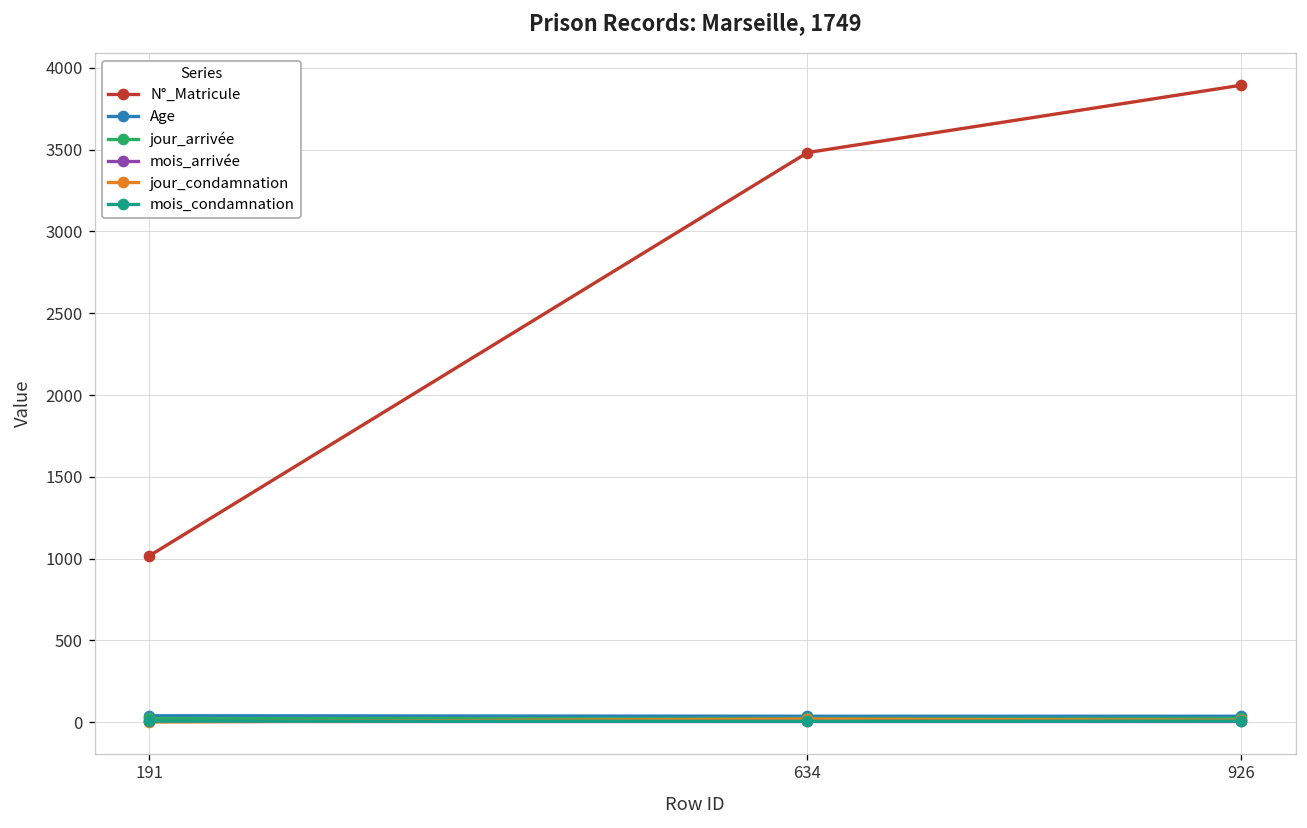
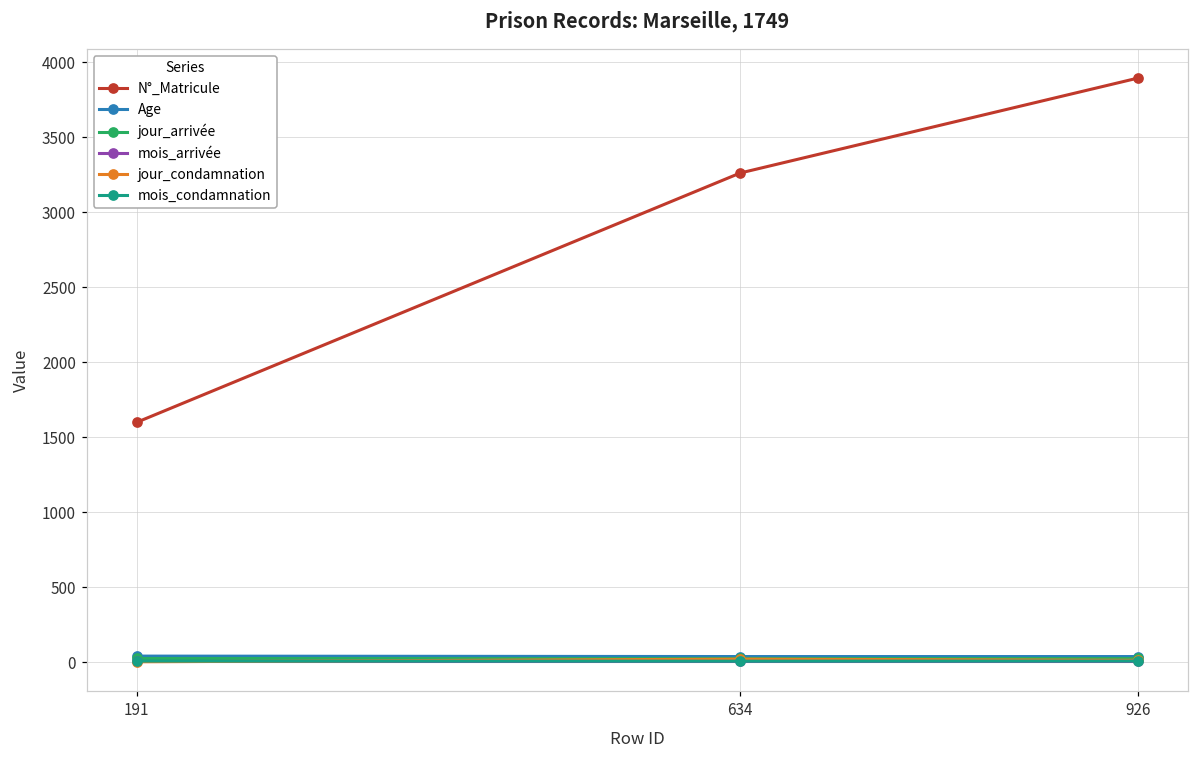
N°_Matricule, 191: 1020 -> 1600
N°_Matricule, 634: 3480 -> 3260
